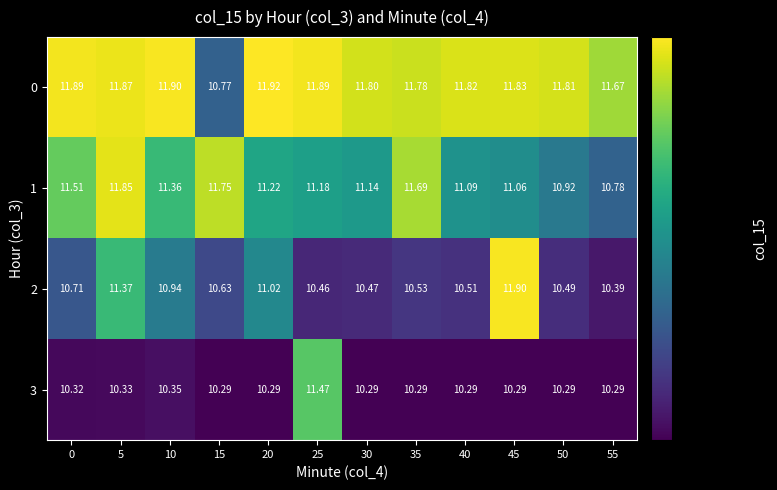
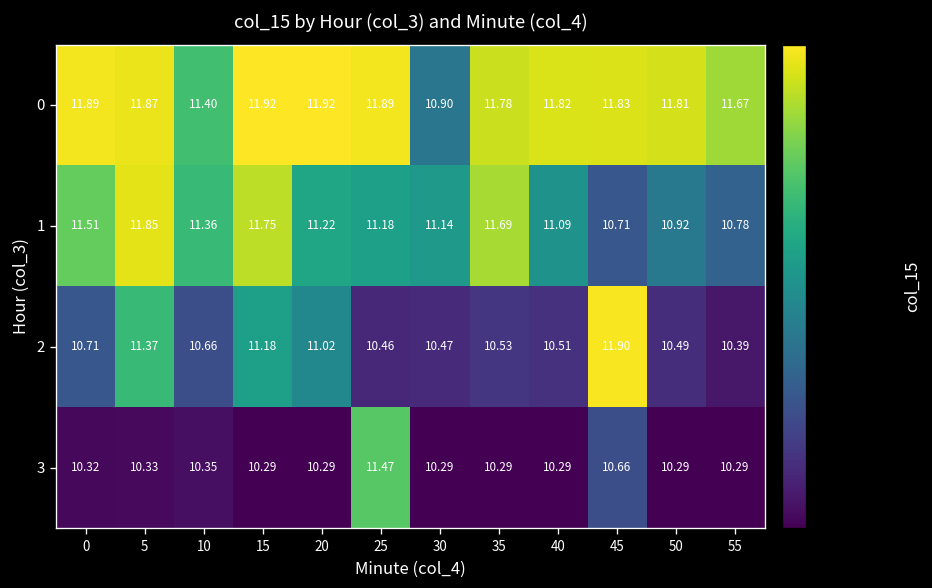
0, 10: 11.90 -> 11.40
0, 15: 10.77 -> 11.92
0, 30: 11.80 -> 10.90
1, 45: 11.06 -> 10.71
2, 10: 10.94 -> 10.66
2, 15: 10.63 -> 11.18
3, 45: 10.29 -> 10.66
